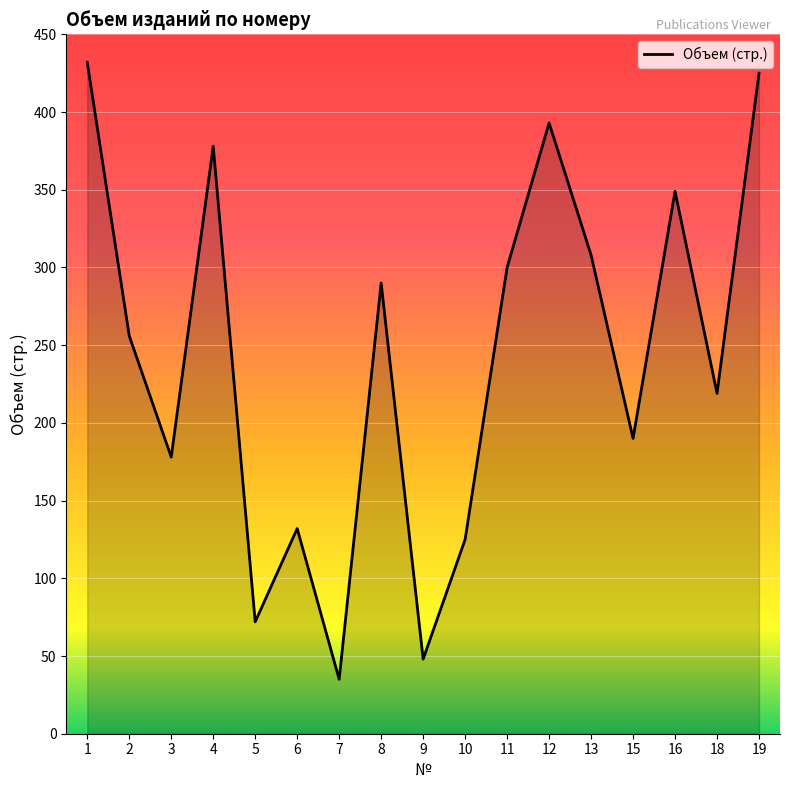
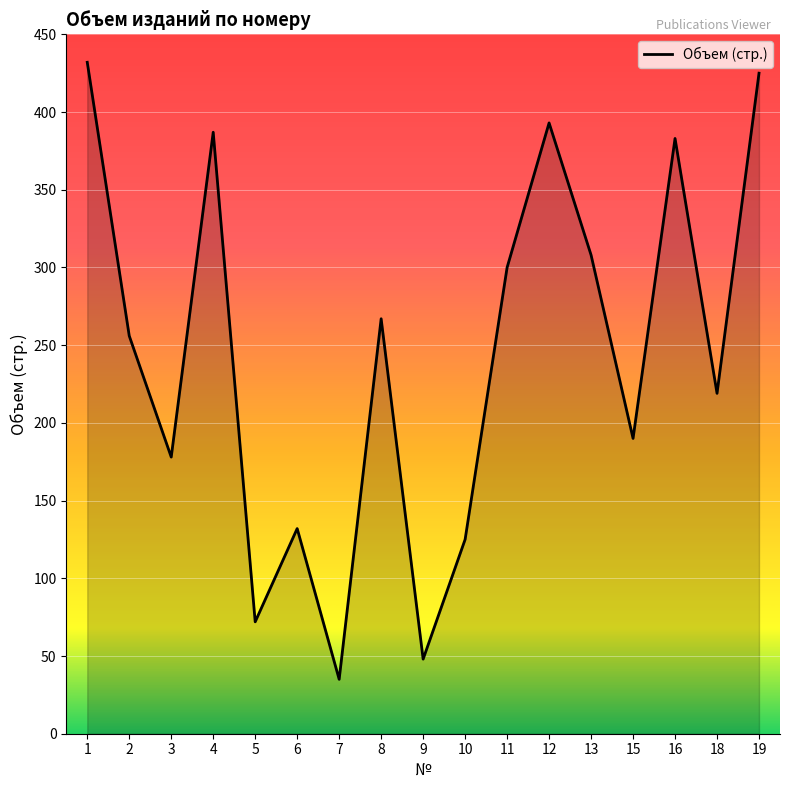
4: 378 -> 387
8: 290 -> 267
16: 349 -> 383
